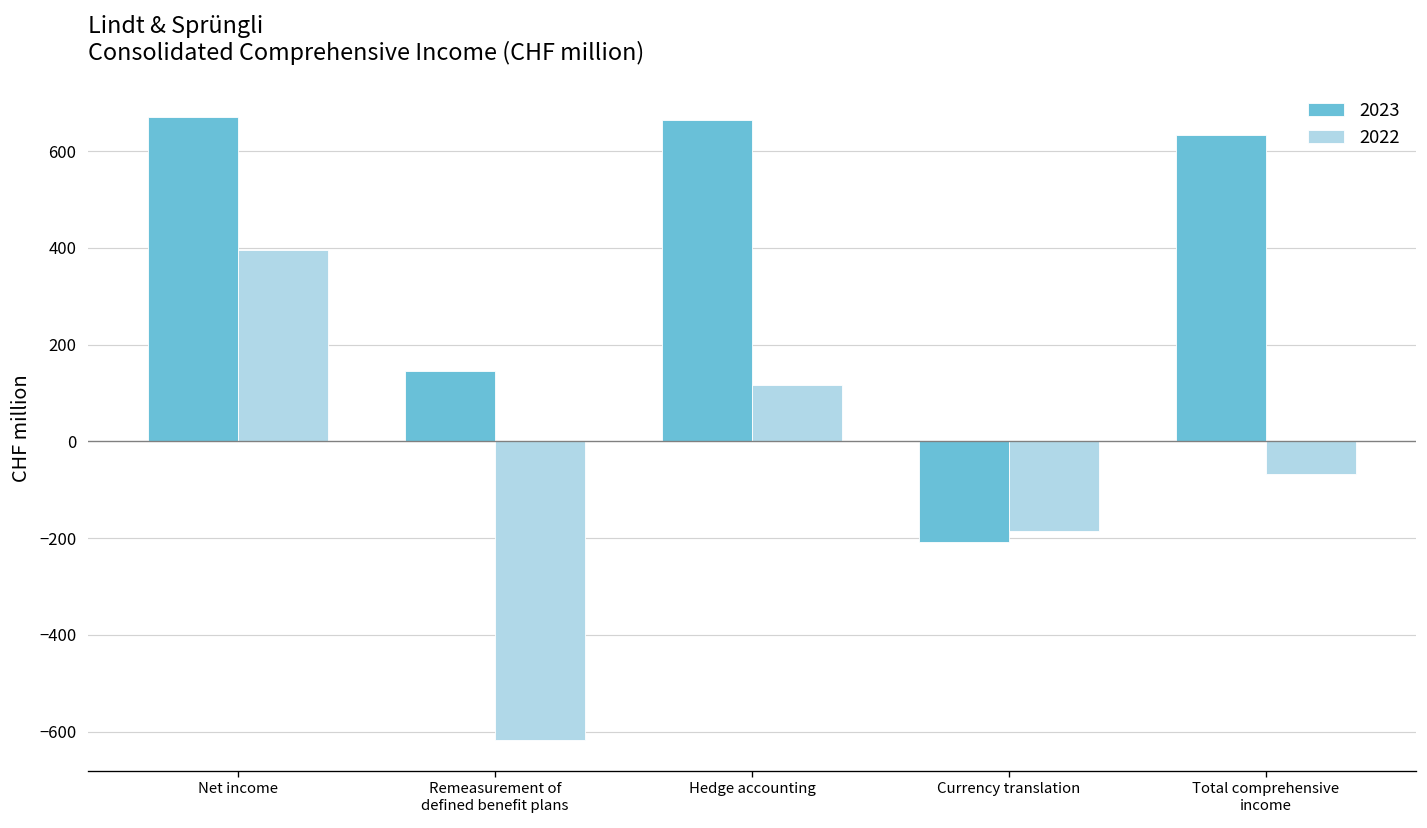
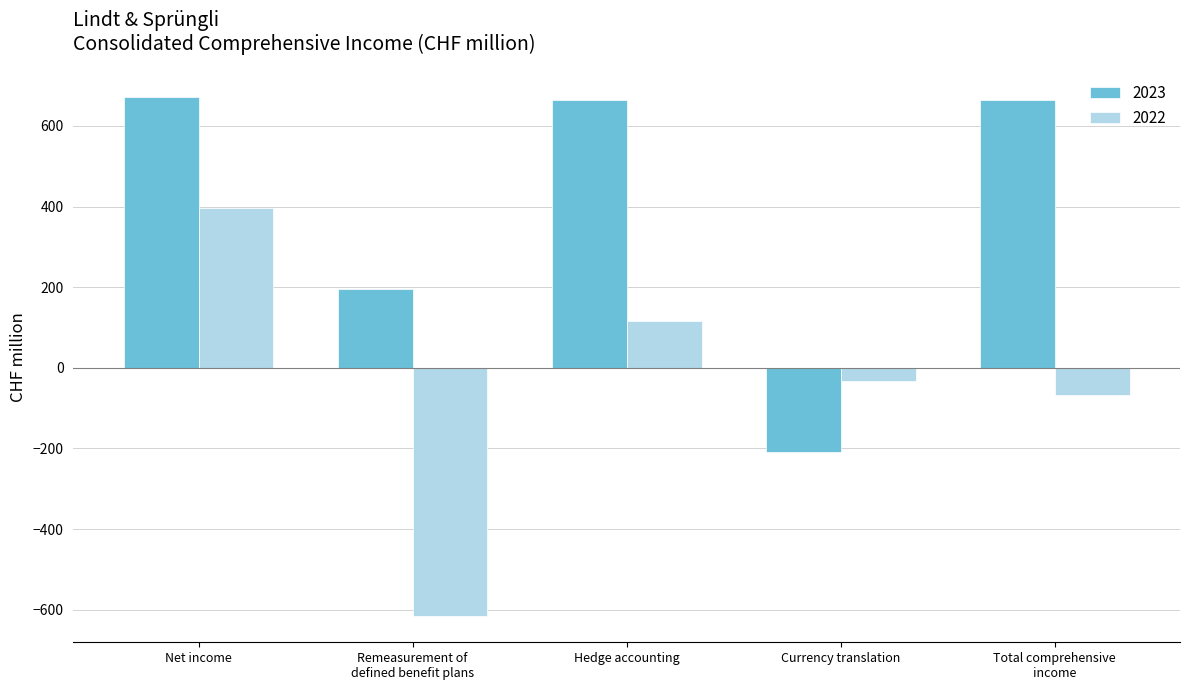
2023, Remeasurement of defined benefit plans: 140 -> 200
2022, Currency translation: -190 -> -30
2023, Total comprehensive income: 630 -> 660
